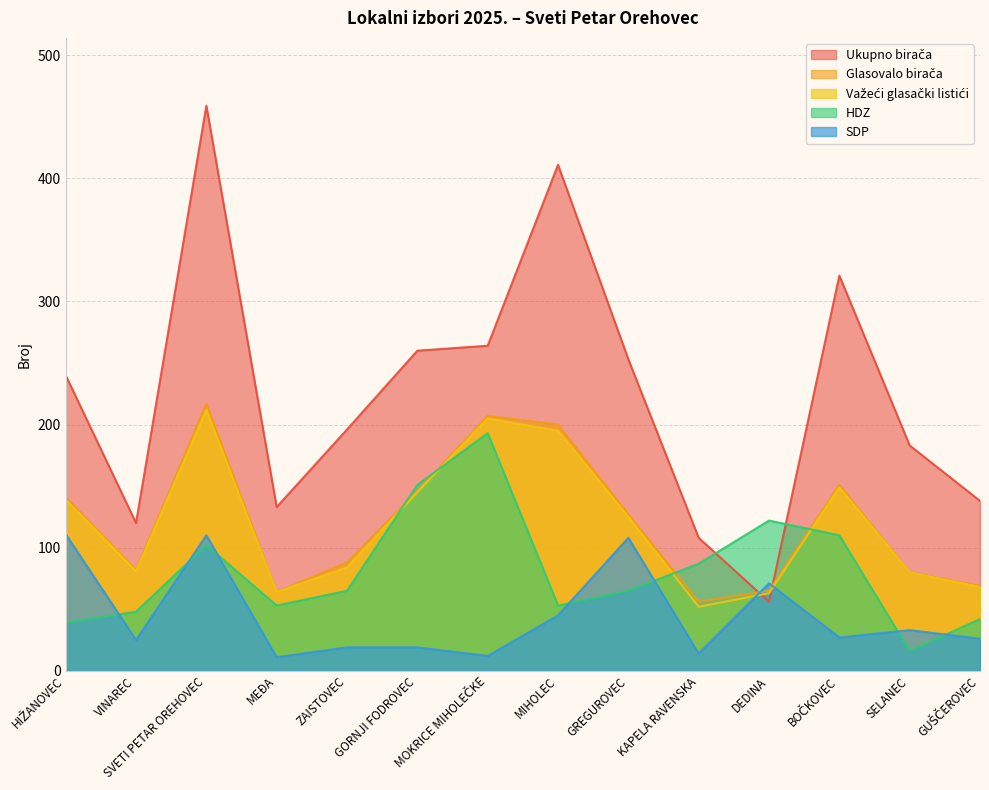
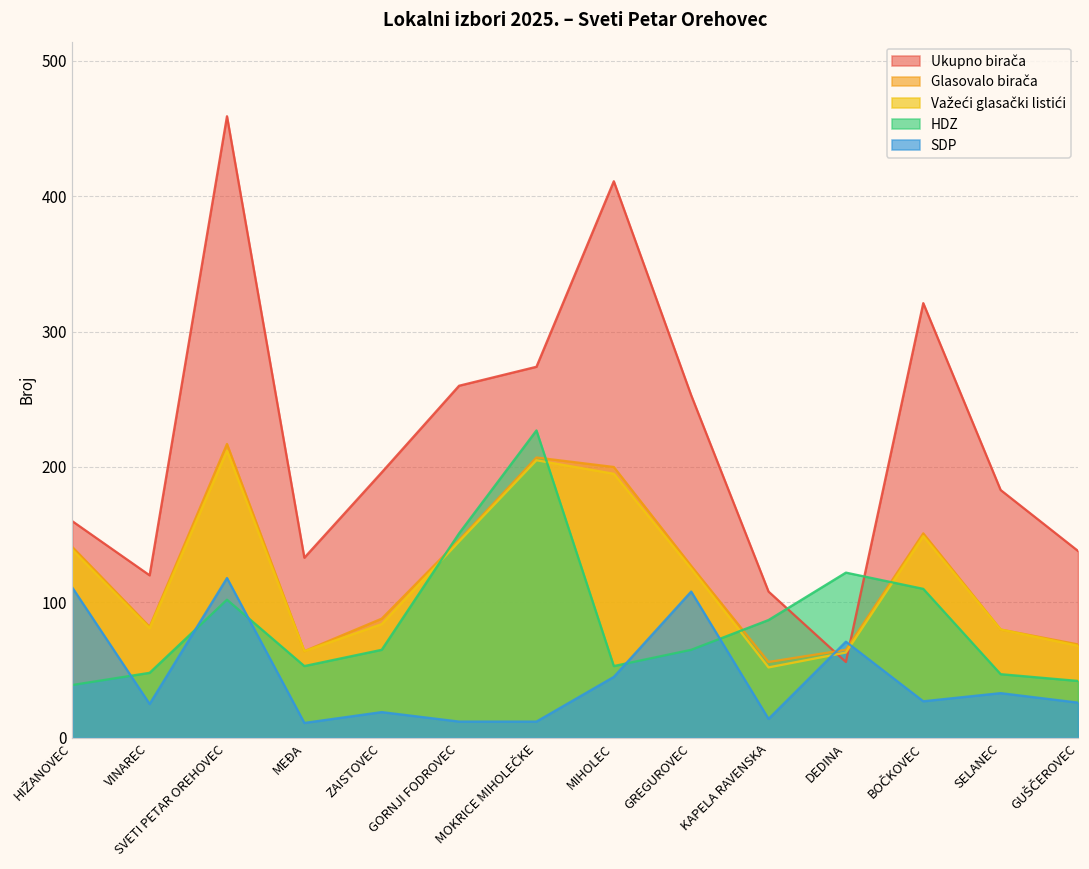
Ukupno birača, HIŽANOVEC: 240 -> 160
SDP, SVETI PETAR OREHOVEC: 110 -> 118
SDP, GORNJI FODROVEC: 19 -> 12
Ukupno birača, MOKRICE MIHOLEČKE: 264 -> 274
HDZ, MOKRICE MIHOLEČKE: 193 -> 227
HDZ, SELANEC: 16 -> 47
